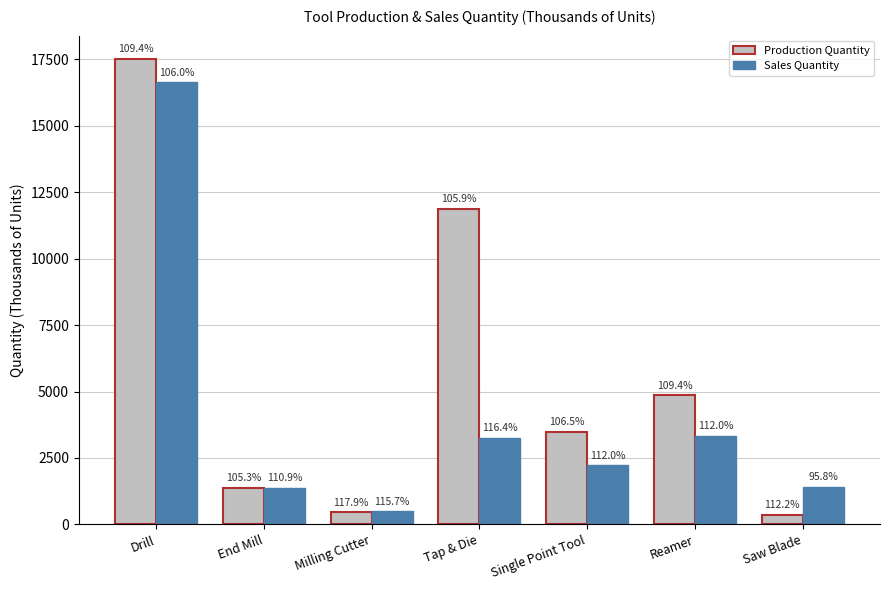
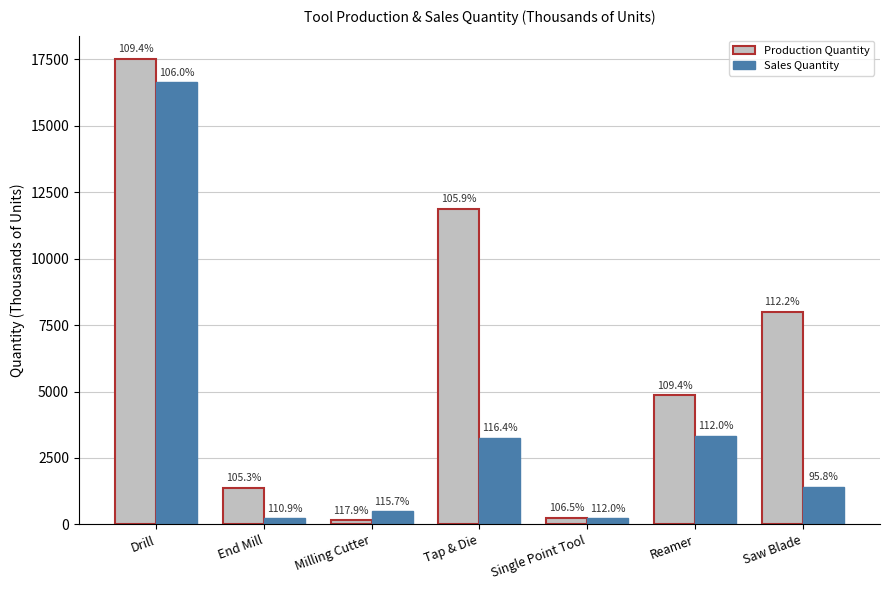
Sales Quantity, End Mill: 1400 -> 200
Production Quantity, Milling Cutter: 500 -> 200
Production Quantity, Single Point Tool: 3500 -> 200
Sales Quantity, Single Point Tool: 2200 -> 200
Production Quantity, Saw Blade: 400 -> 8000
